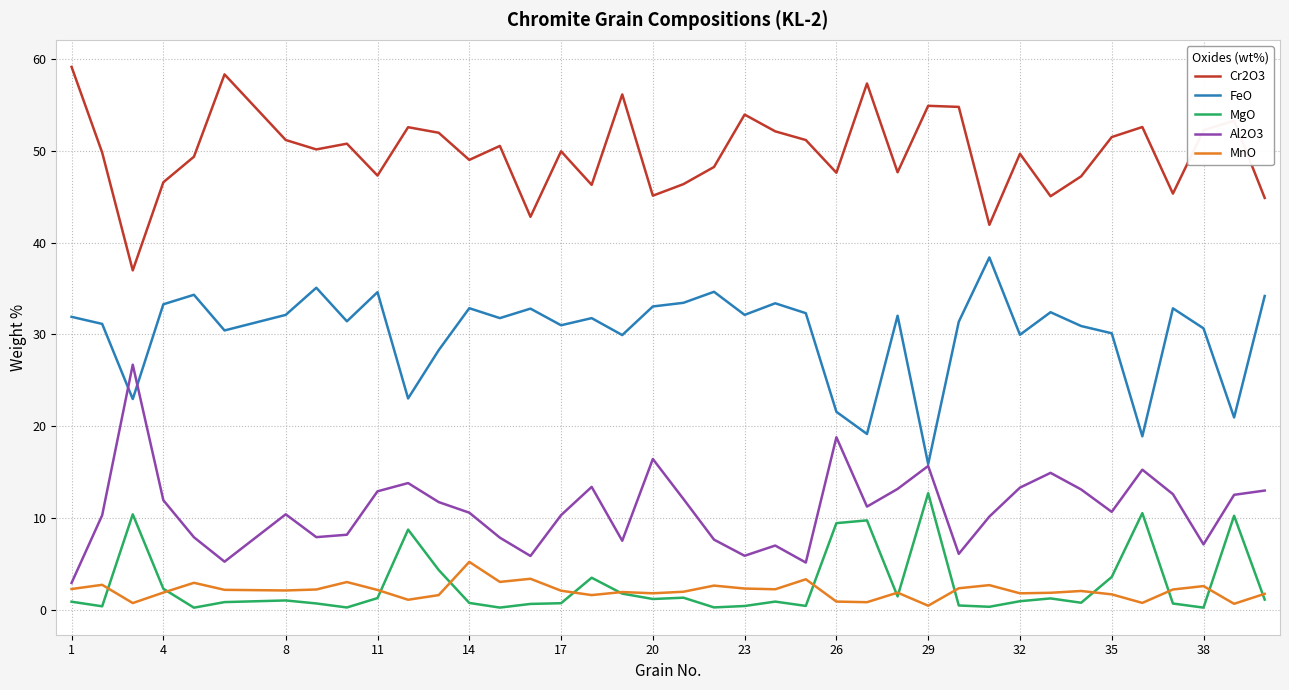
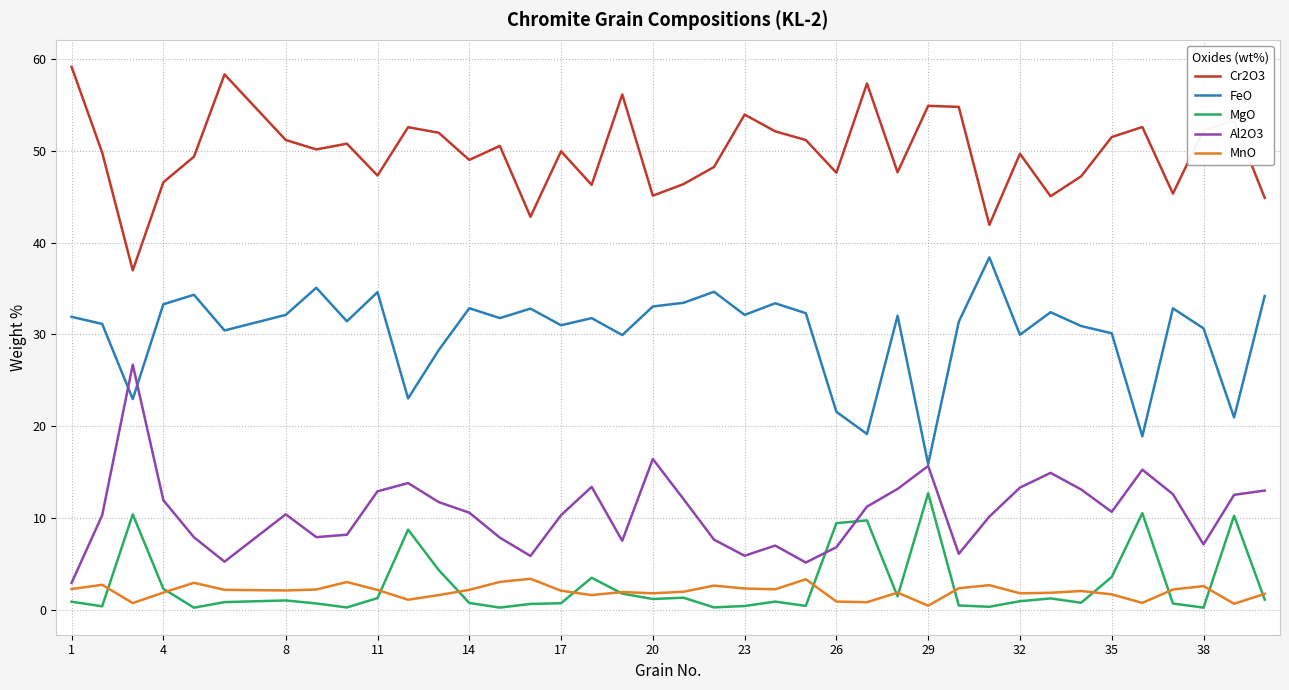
MnO, 14: 5 -> 2
Al2O3, 26: 19 -> 7
